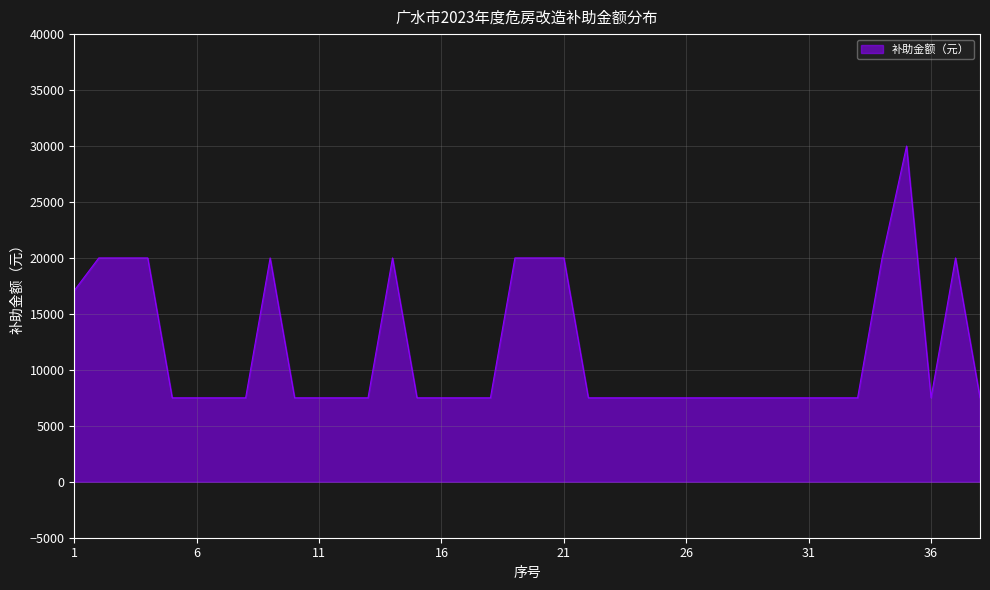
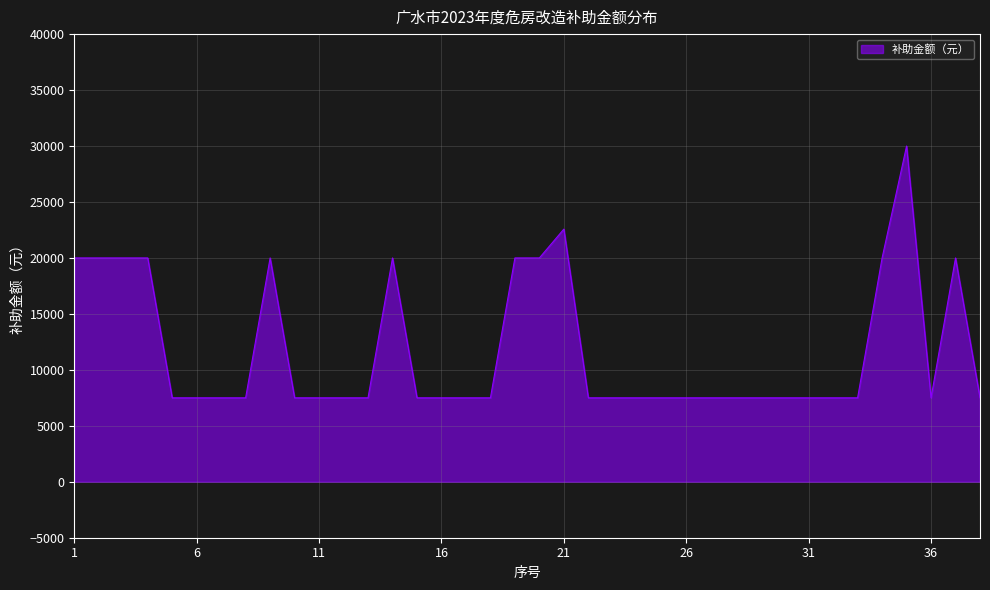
1: 17100 -> 20000
21: 20000 -> 22600
